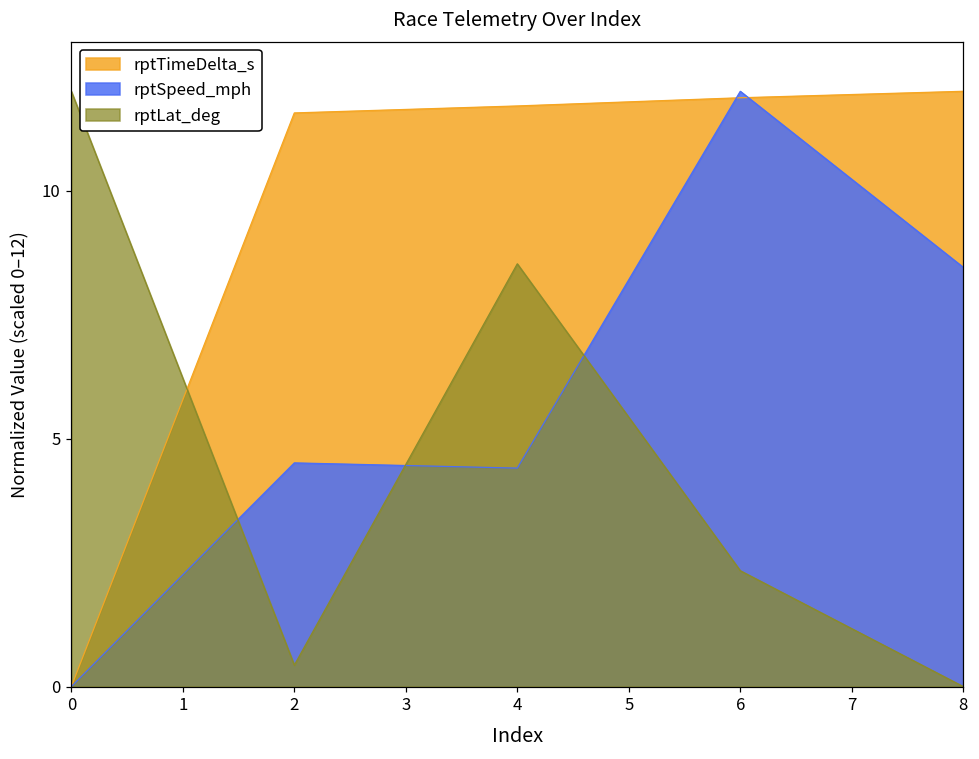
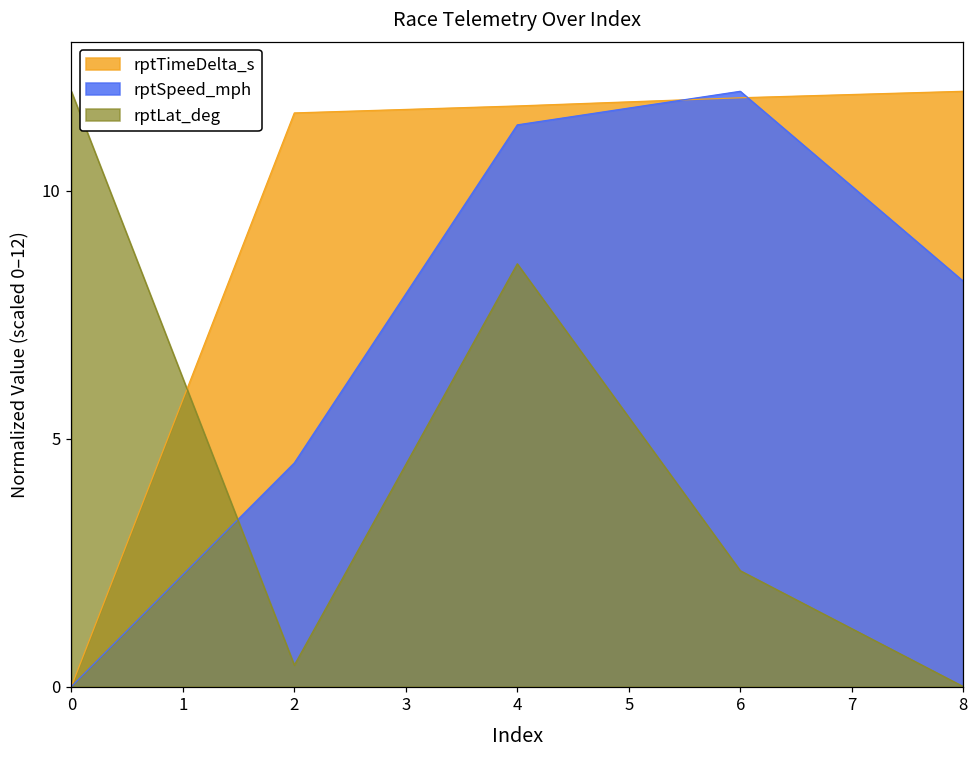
rptSpeed_mph, 4: 4.4 -> 11.3
rptSpeed_mph, 8: 8.5 -> 8.2
